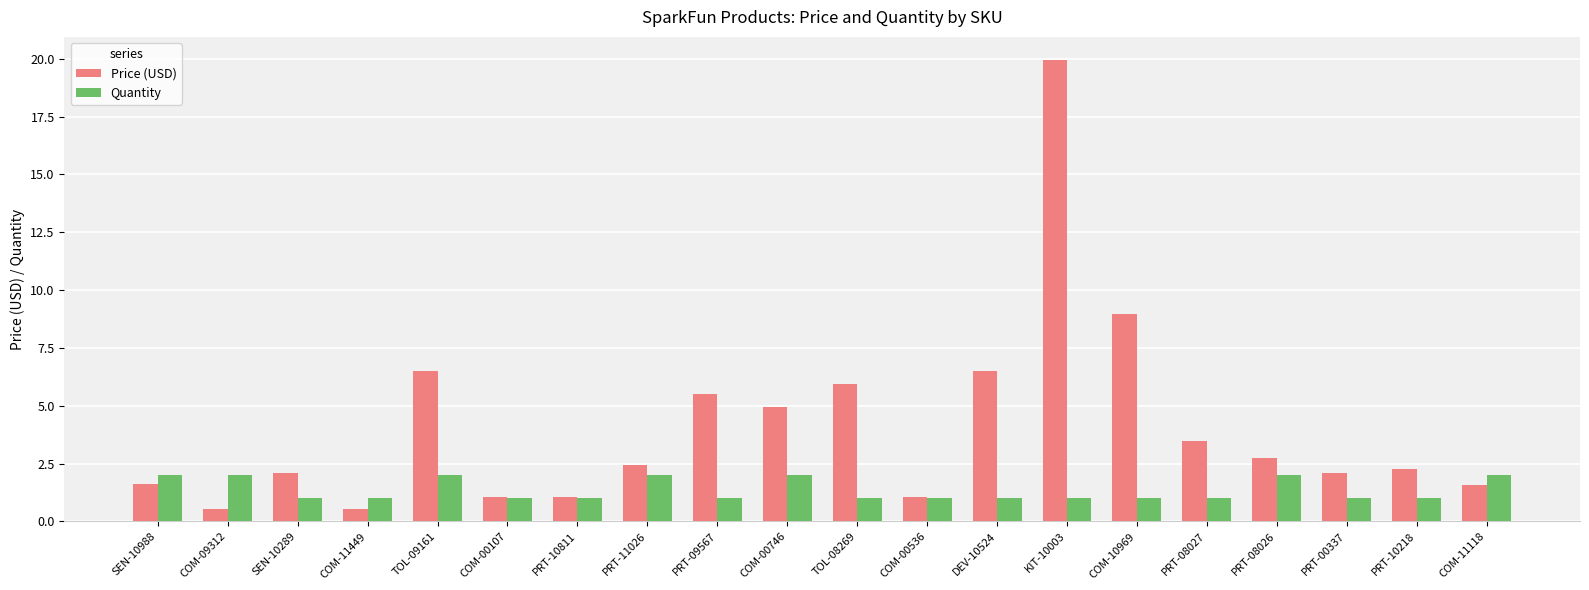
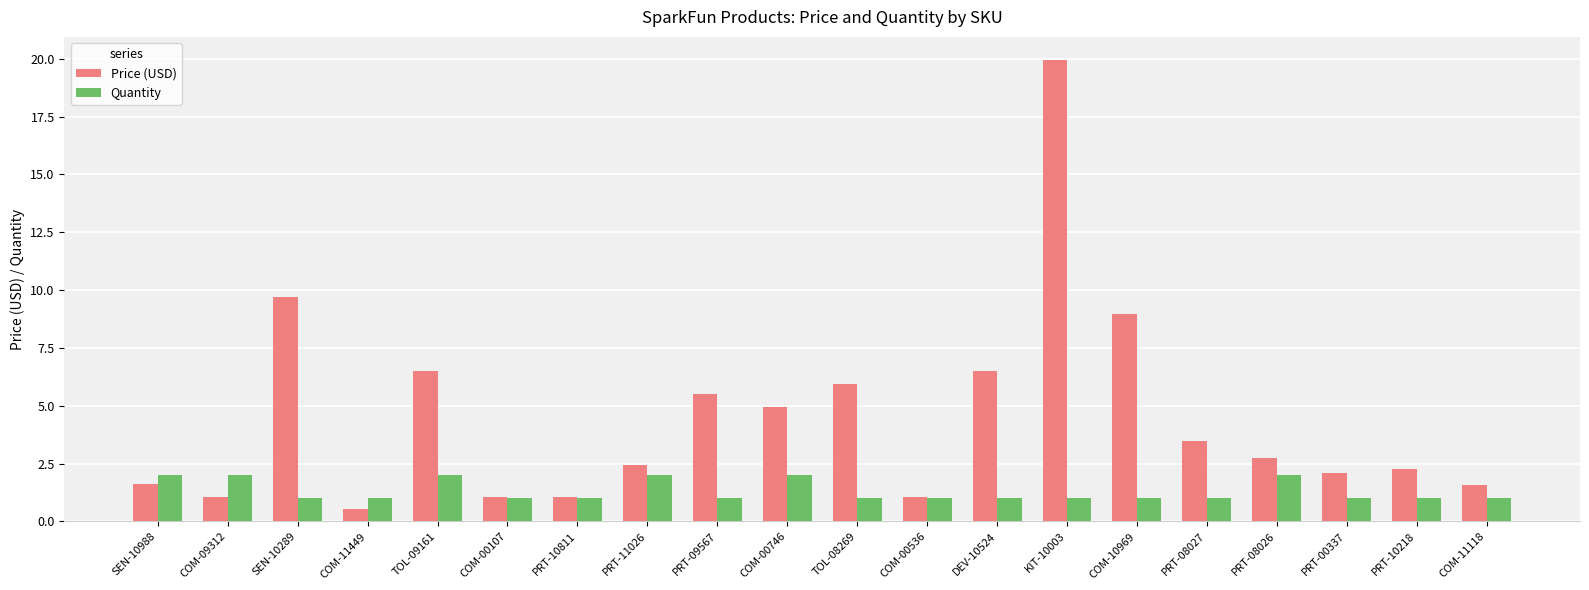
Price (USD), COM-09312: 0.5 -> 1.1
Price (USD), SEN-10289: 2.1 -> 9.7
Quantity, COM-11118: 2 -> 1
